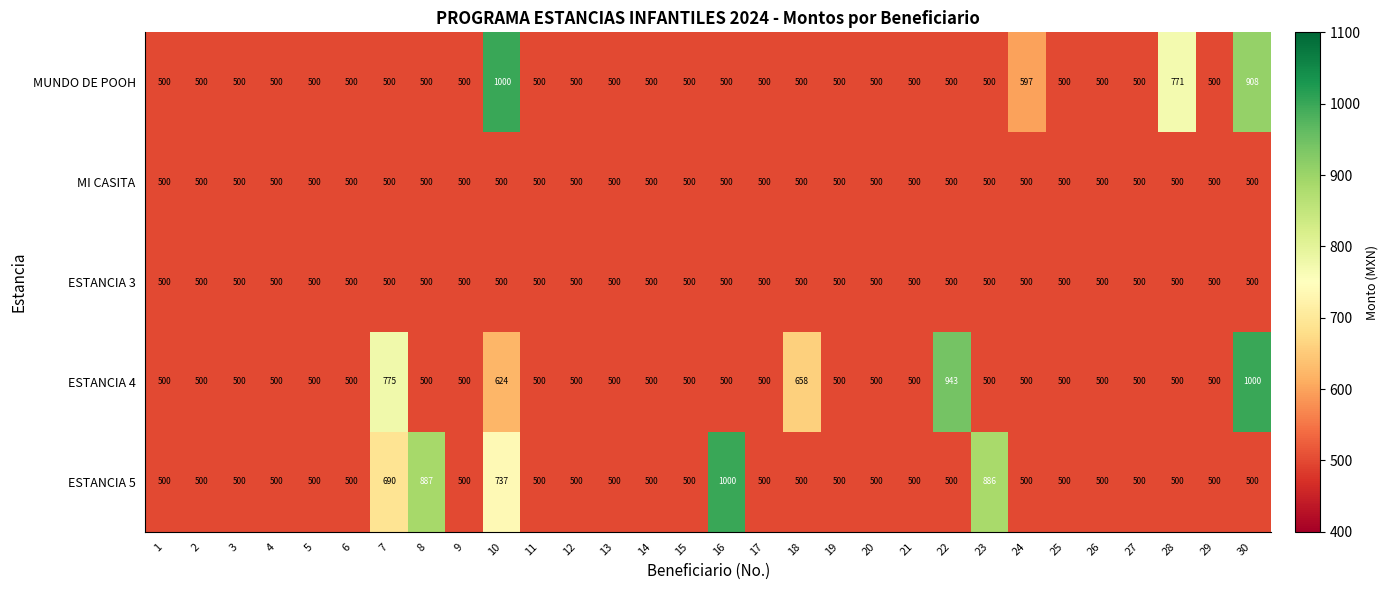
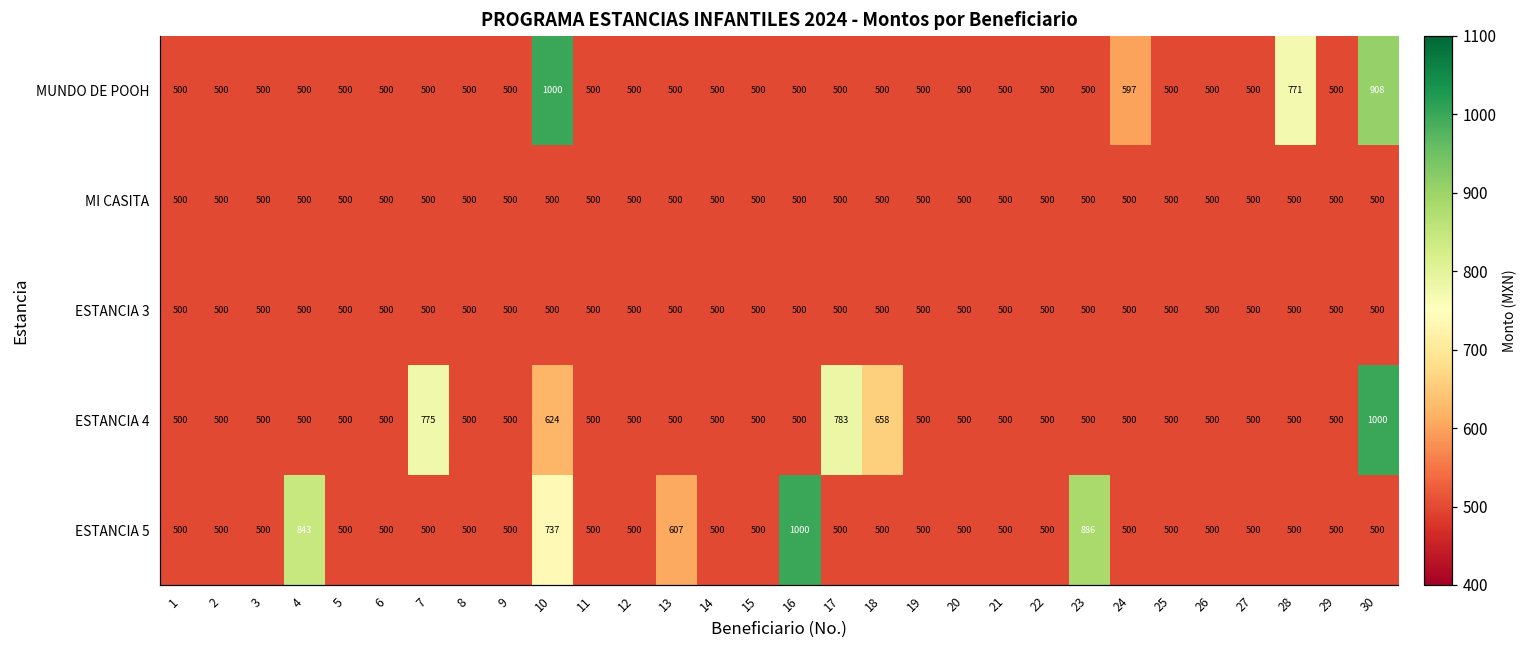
ESTANCIA 4, 17: 500 -> 783
ESTANCIA 4, 22: 943 -> 500
ESTANCIA 5, 4: 500 -> 843
ESTANCIA 5, 7: 690 -> 500
ESTANCIA 5, 8: 887 -> 500
ESTANCIA 5, 13: 500 -> 607
